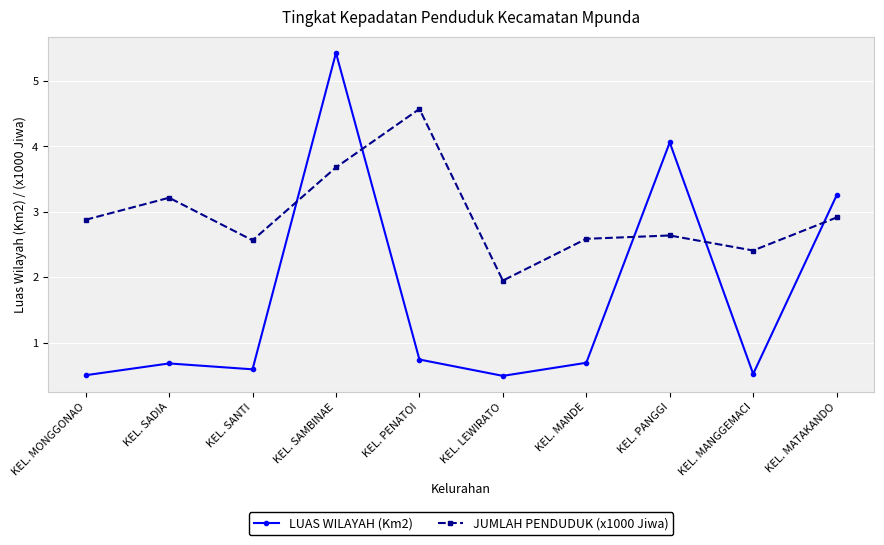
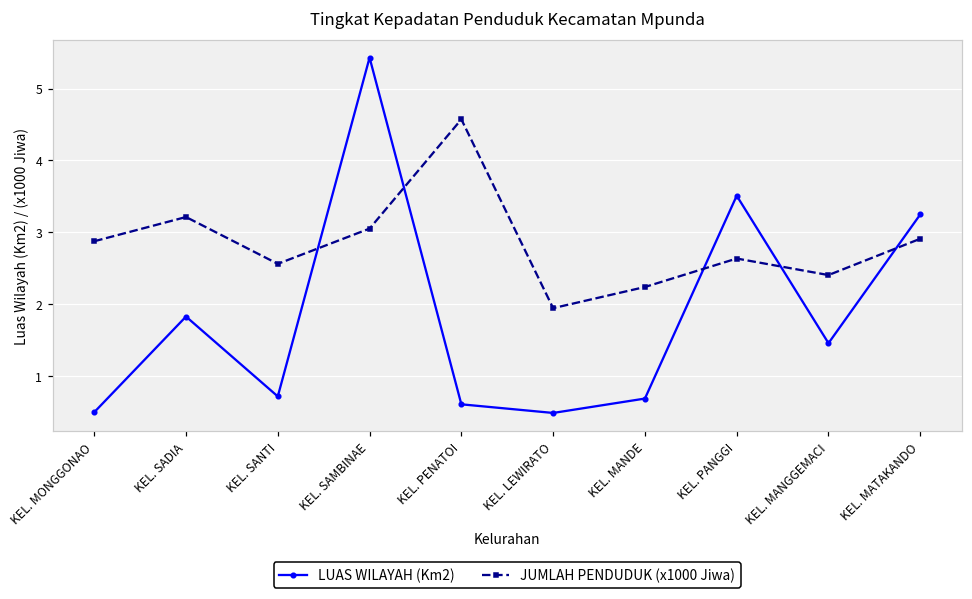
LUAS WILAYAH (Km2), KEL. SADIA: 0.7 -> 1.8
LUAS WILAYAH (Km2), KEL. SANTI: 0.6 -> 0.7
JUMLAH PENDUDUK (x1000 Jiwa), KEL. SAMBINAE: 3.7 -> 3.1
LUAS WILAYAH (Km2), KEL. PENATOI: 0.7 -> 0.6
JUMLAH PENDUDUK (x1000 Jiwa), KEL. MANDE: 2.6 -> 2.2
LUAS WILAYAH (Km2), KEL. PANGGI: 4.1 -> 3.5
LUAS WILAYAH (Km2), KEL. MANGGEMACI: 0.5 -> 1.5
